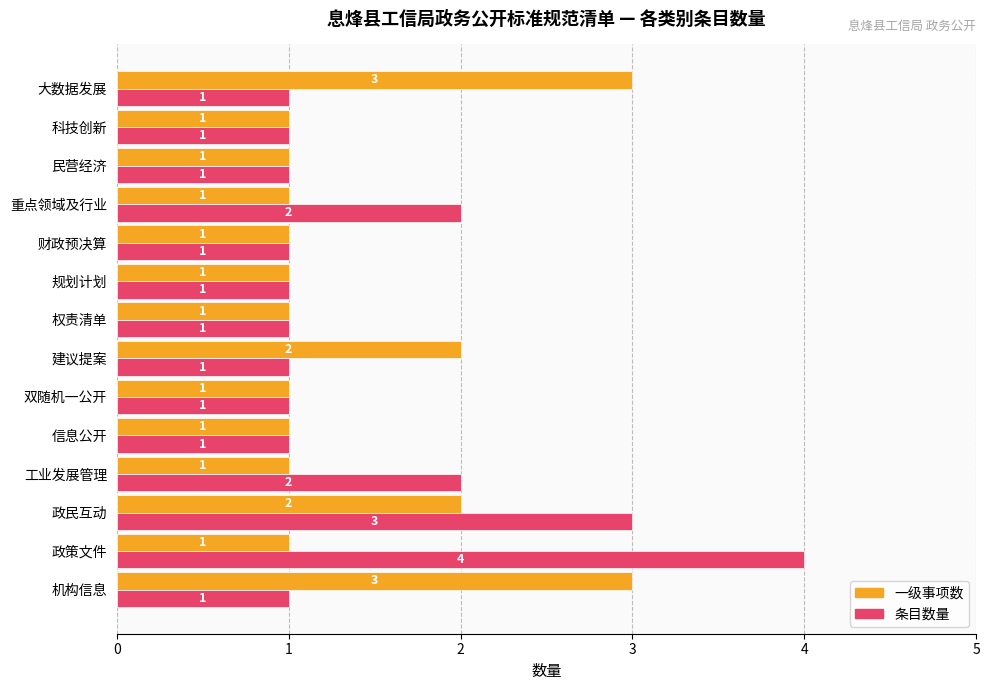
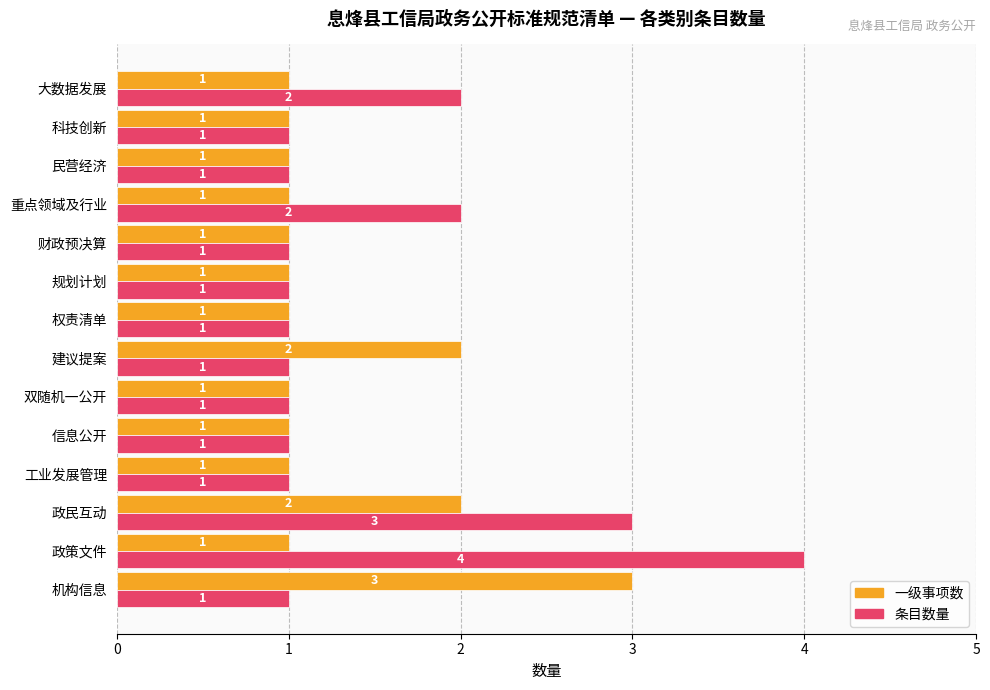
一级事项数, 大数据发展: 3 -> 1
条目数量, 大数据发展: 1 -> 2
条目数量, 工业发展管理: 2 -> 1
